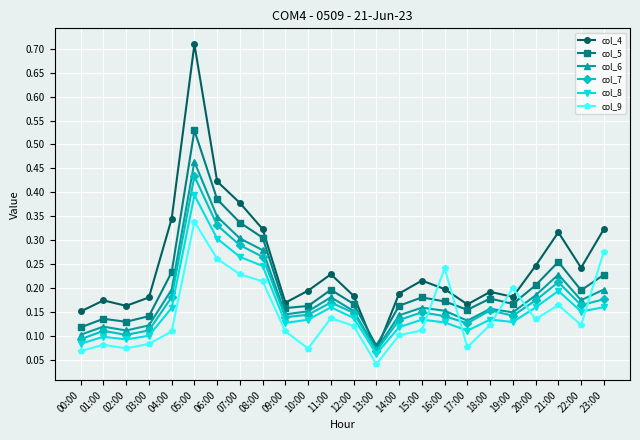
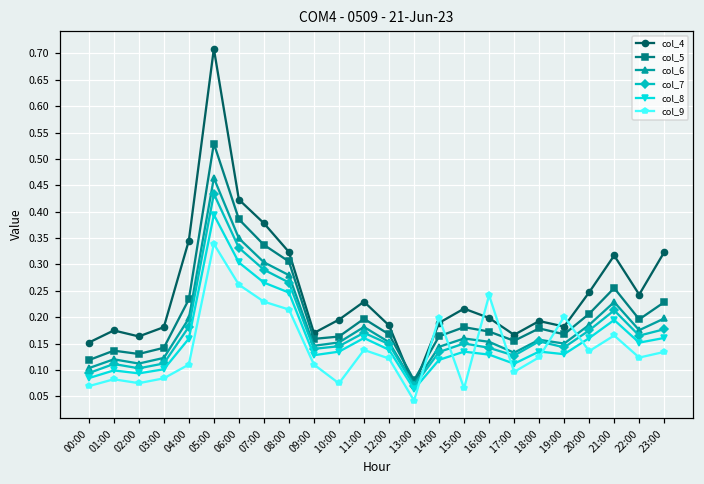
col_9, 14:00: 0.10 -> 0.20
col_9, 15:00: 0.11 -> 0.07
col_9, 17:00: 0.08 -> 0.10
col_9, 23:00: 0.28 -> 0.13
